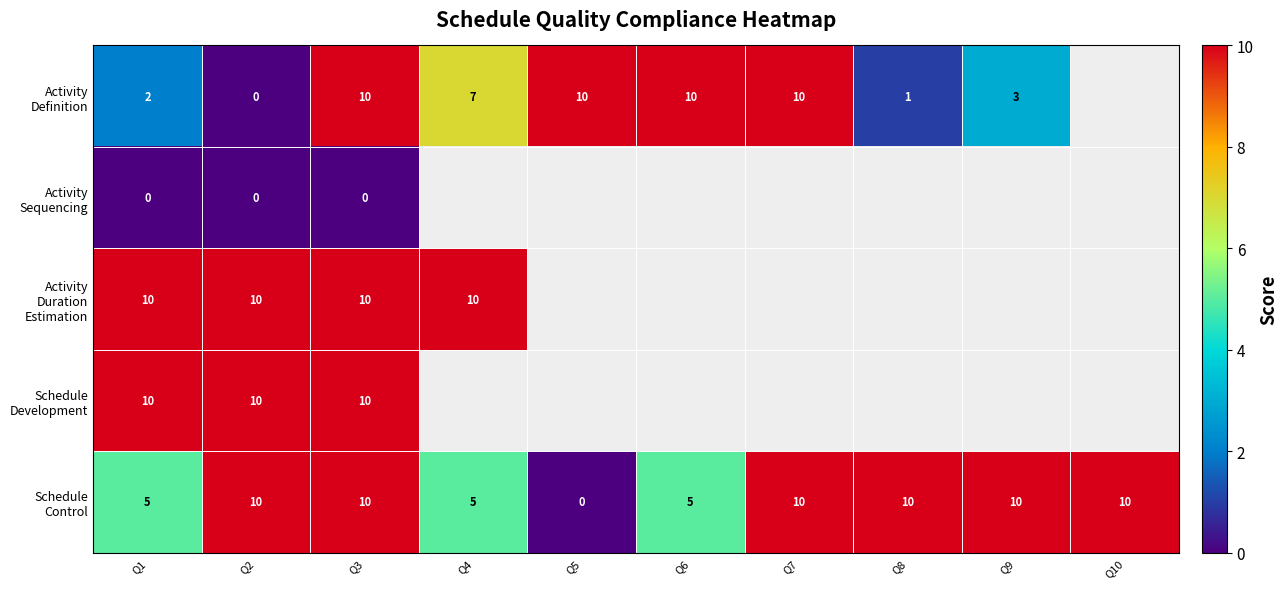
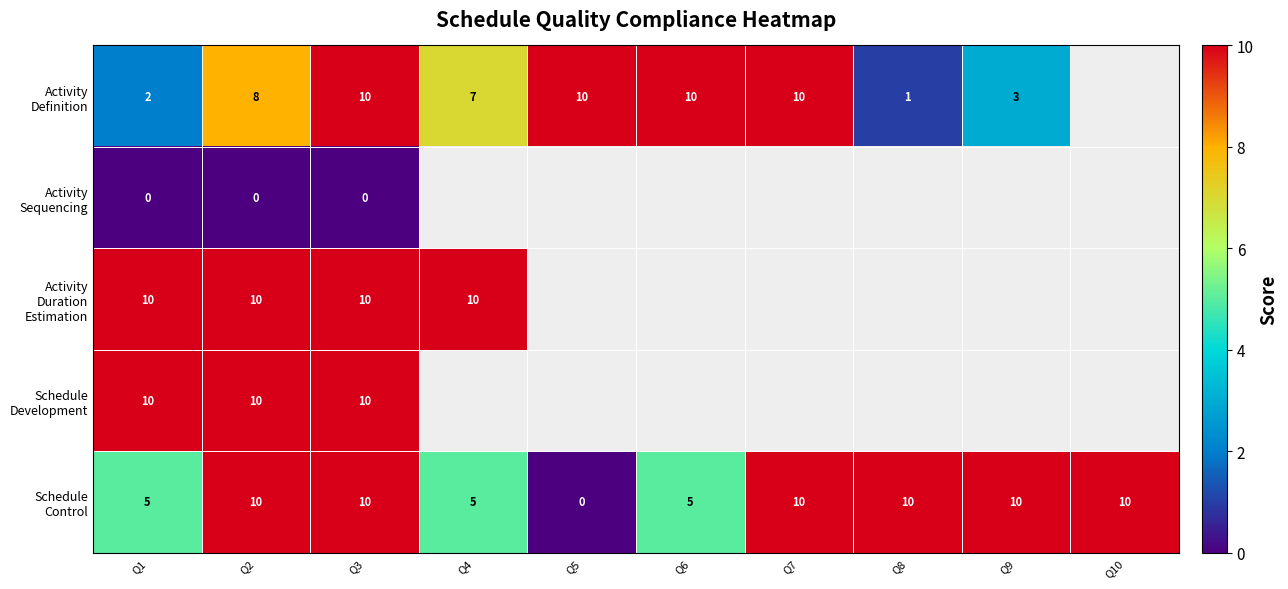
Activity Definition, Q2: 0 -> 8
